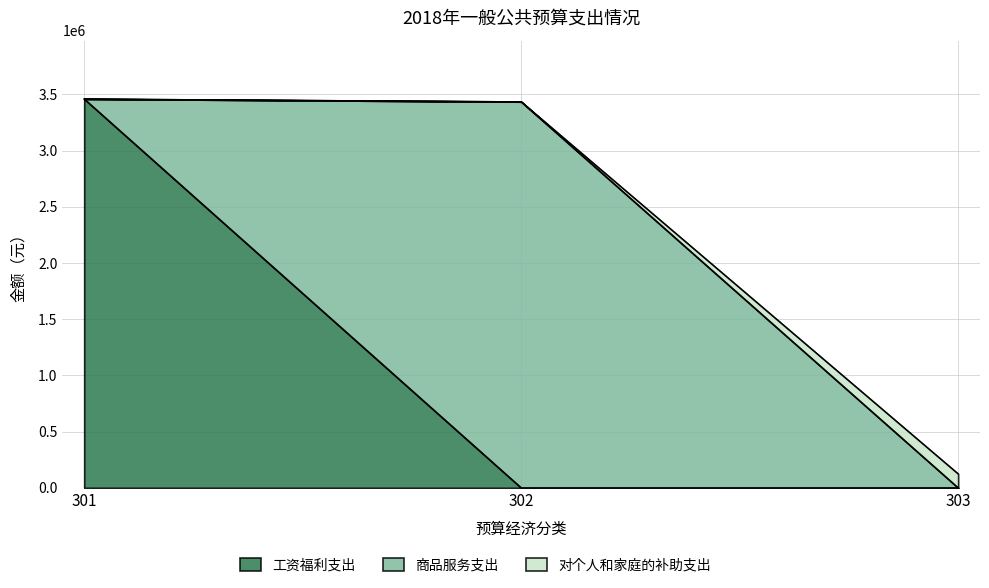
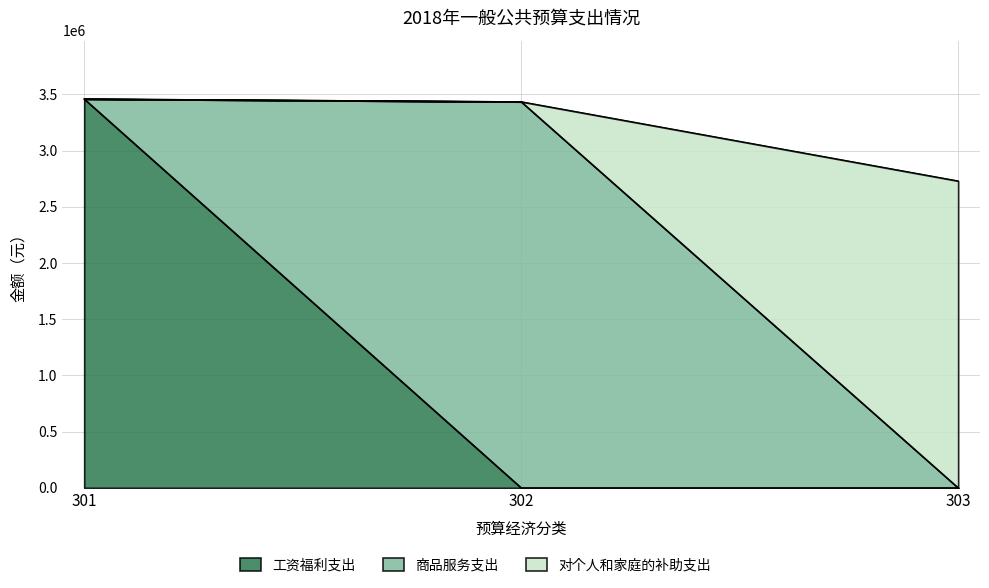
对个人和家庭的补助支出, 303: 120000 -> 2730000
